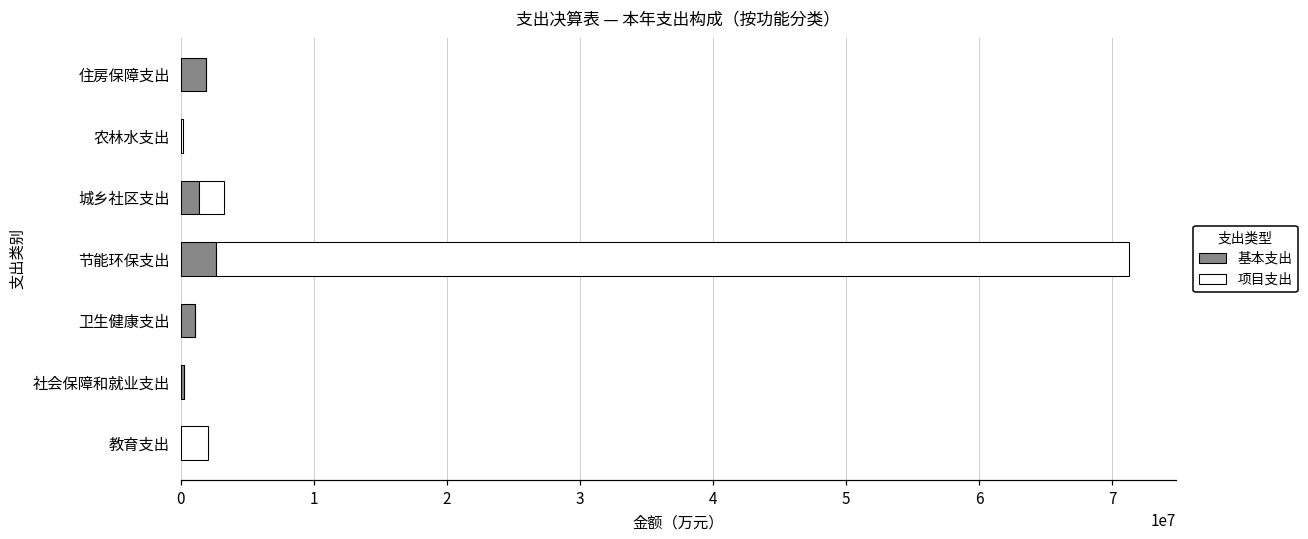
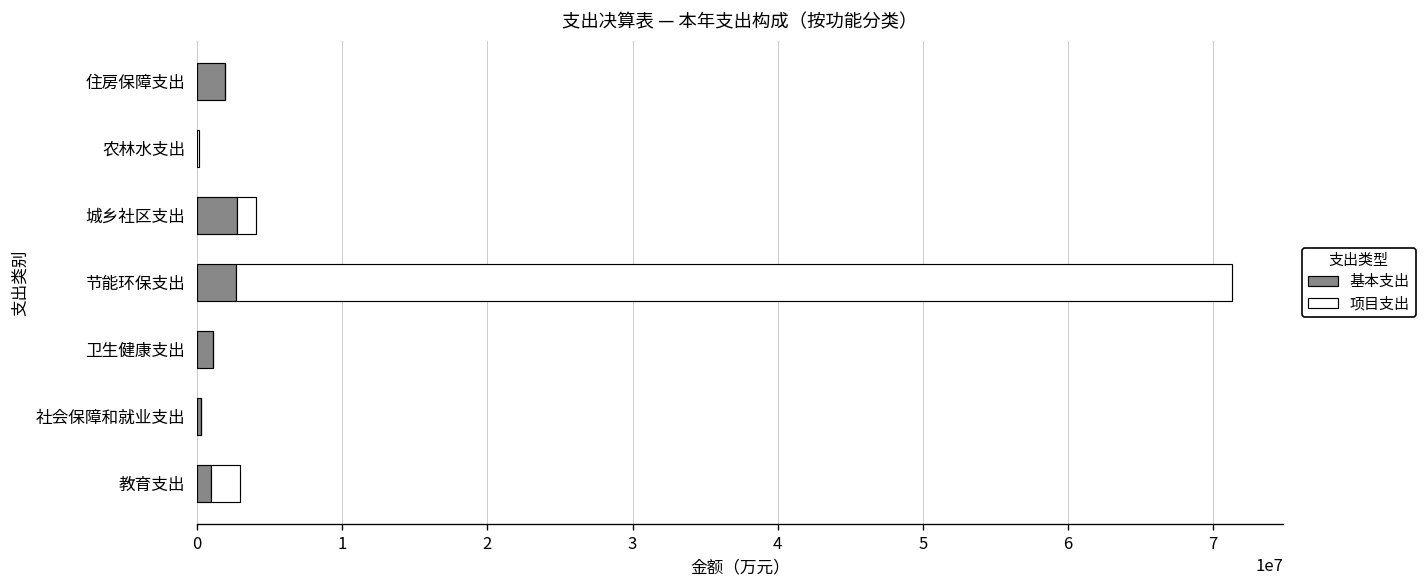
基本支出, 城乡社区支出: 1400000 -> 2800000
项目支出, 城乡社区支出: 1900000 -> 1300000
基本支出, 教育支出: 0 -> 1000000
